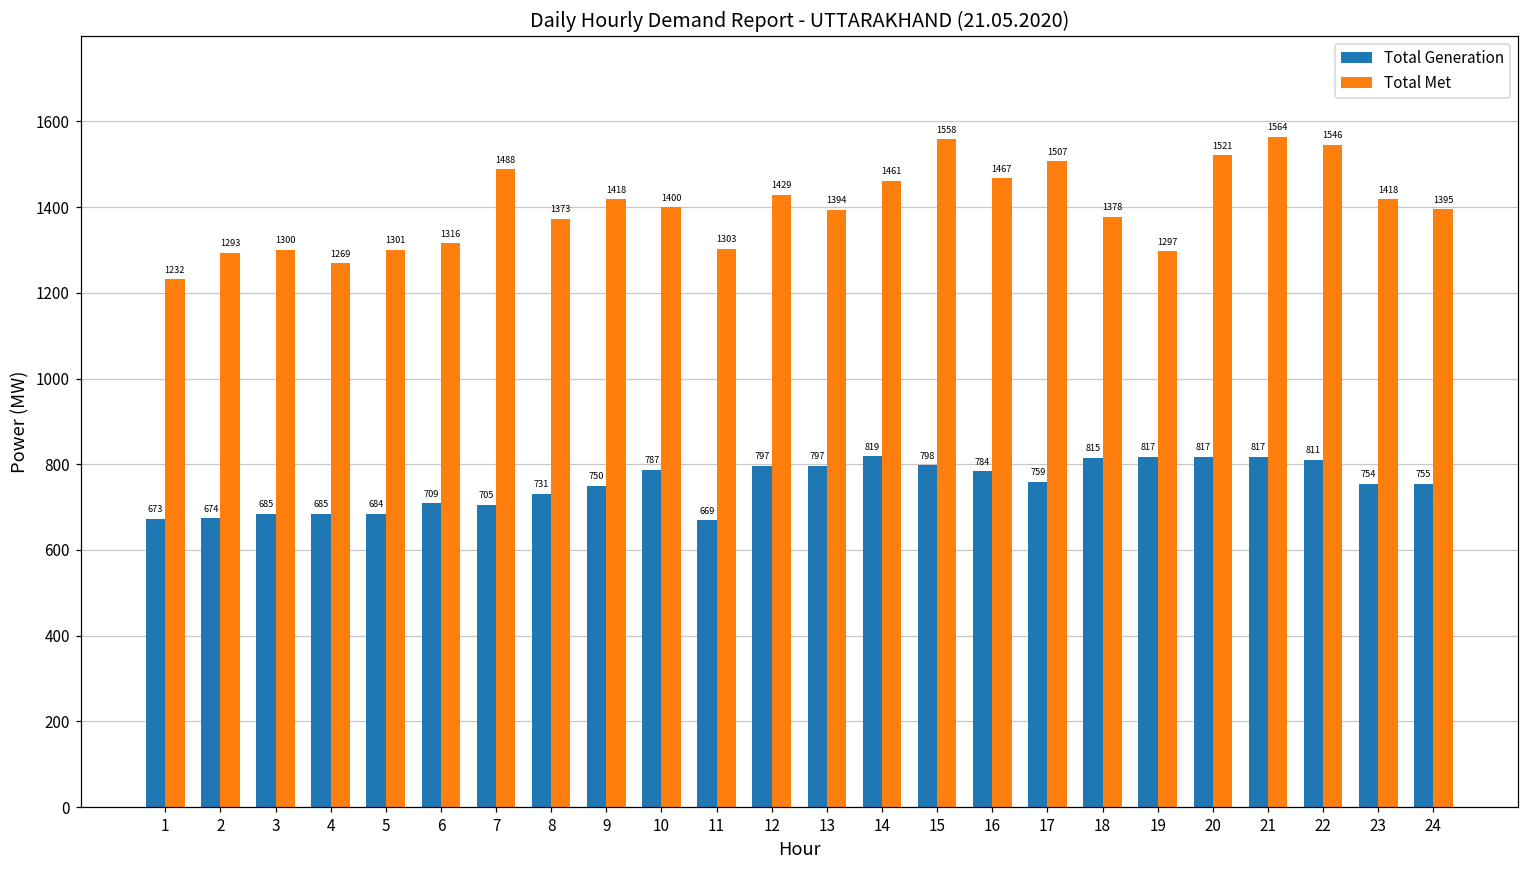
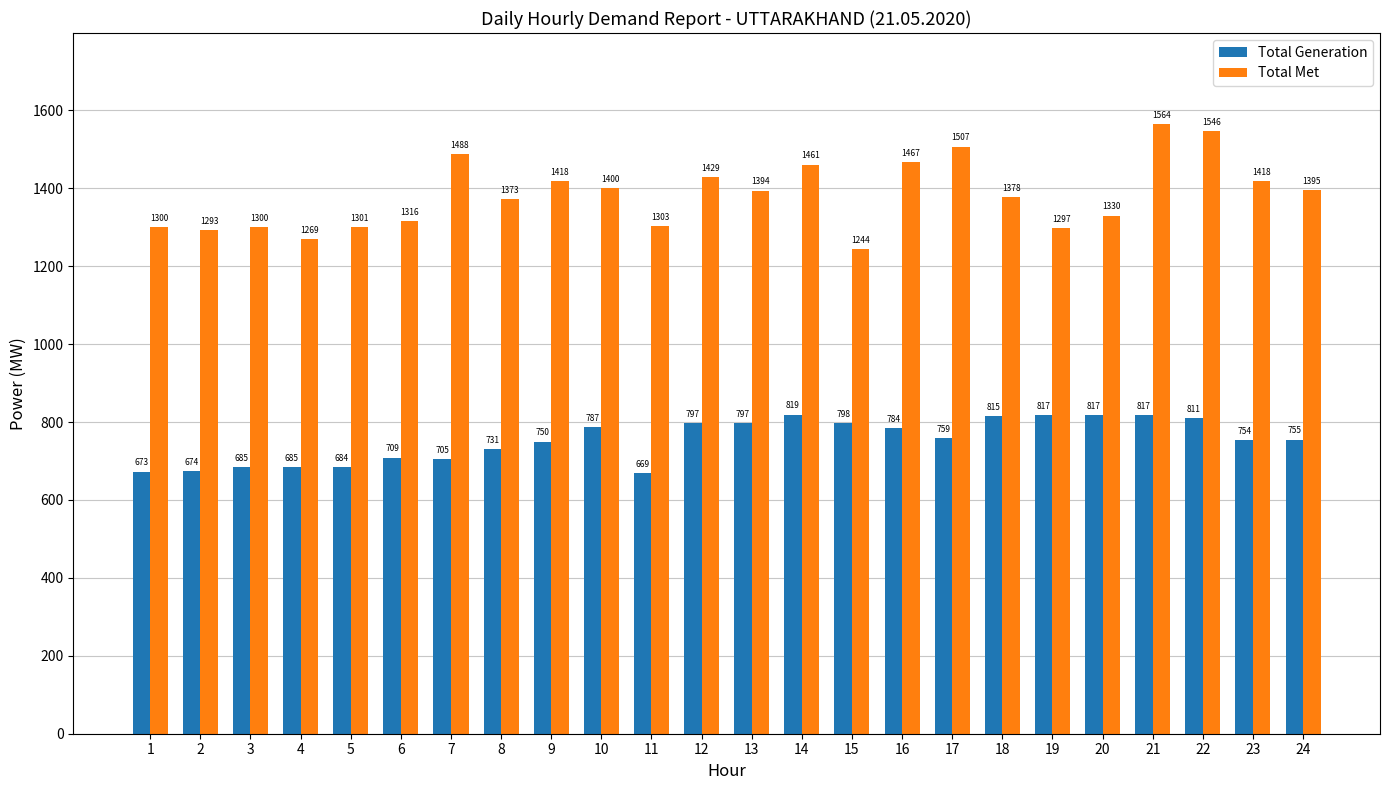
Total Met, 1: 1232 -> 1300
Total Met, 15: 1558 -> 1244
Total Met, 20: 1521 -> 1330
